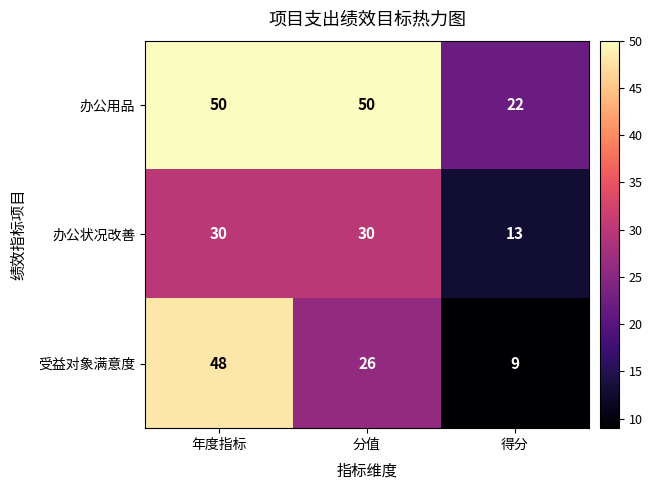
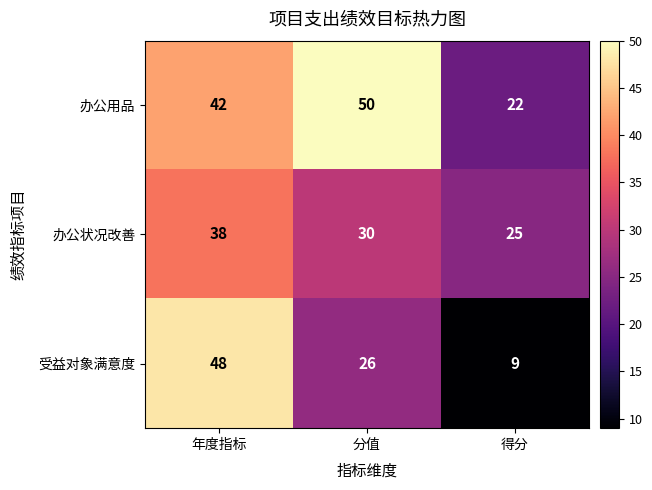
办公用品, 年度指标: 50 -> 42
办公状况改善, 年度指标: 30 -> 38
办公状况改善, 得分: 13 -> 25
